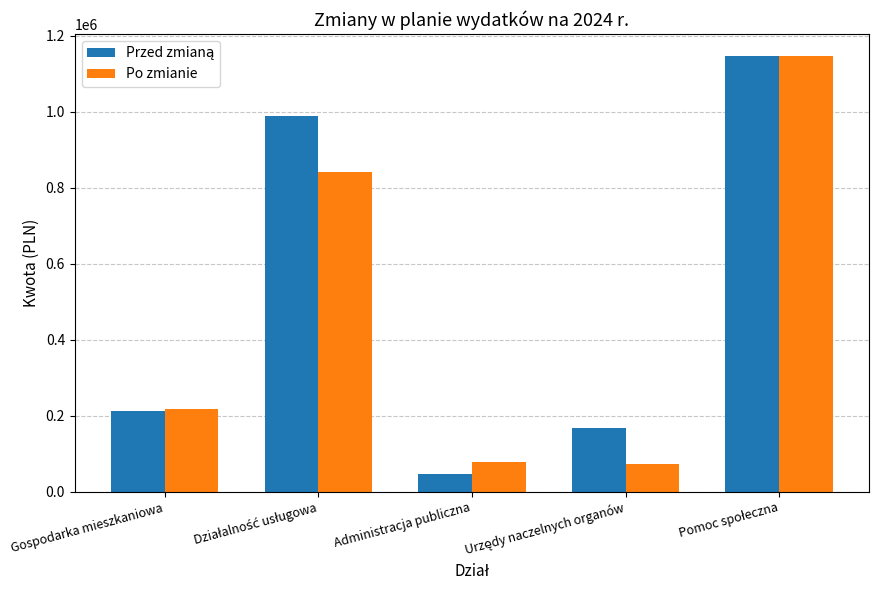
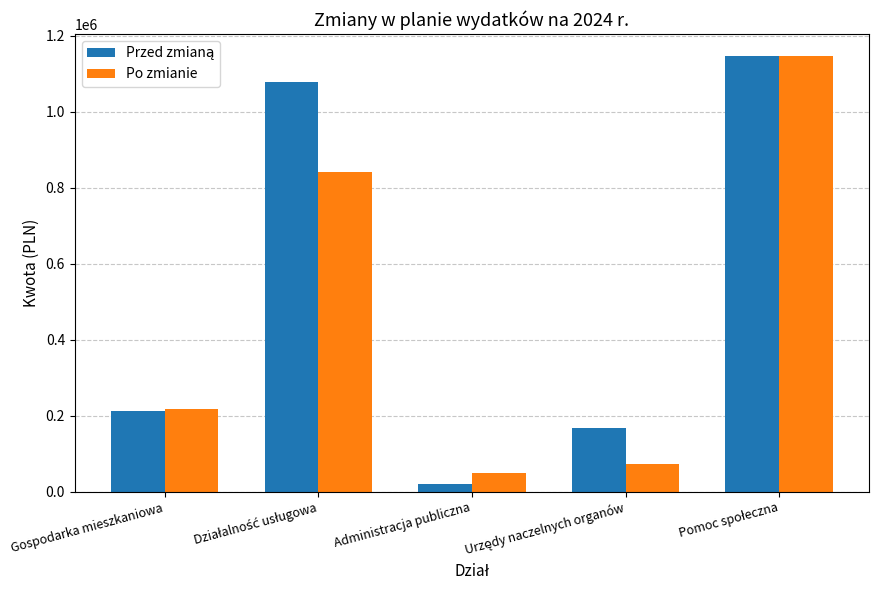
Przed zmianą, Działalność usługowa: 990000 -> 1080000
Przed zmianą, Administracja publiczna: 50000 -> 20000
Po zmianie, Administracja publiczna: 80000 -> 50000
